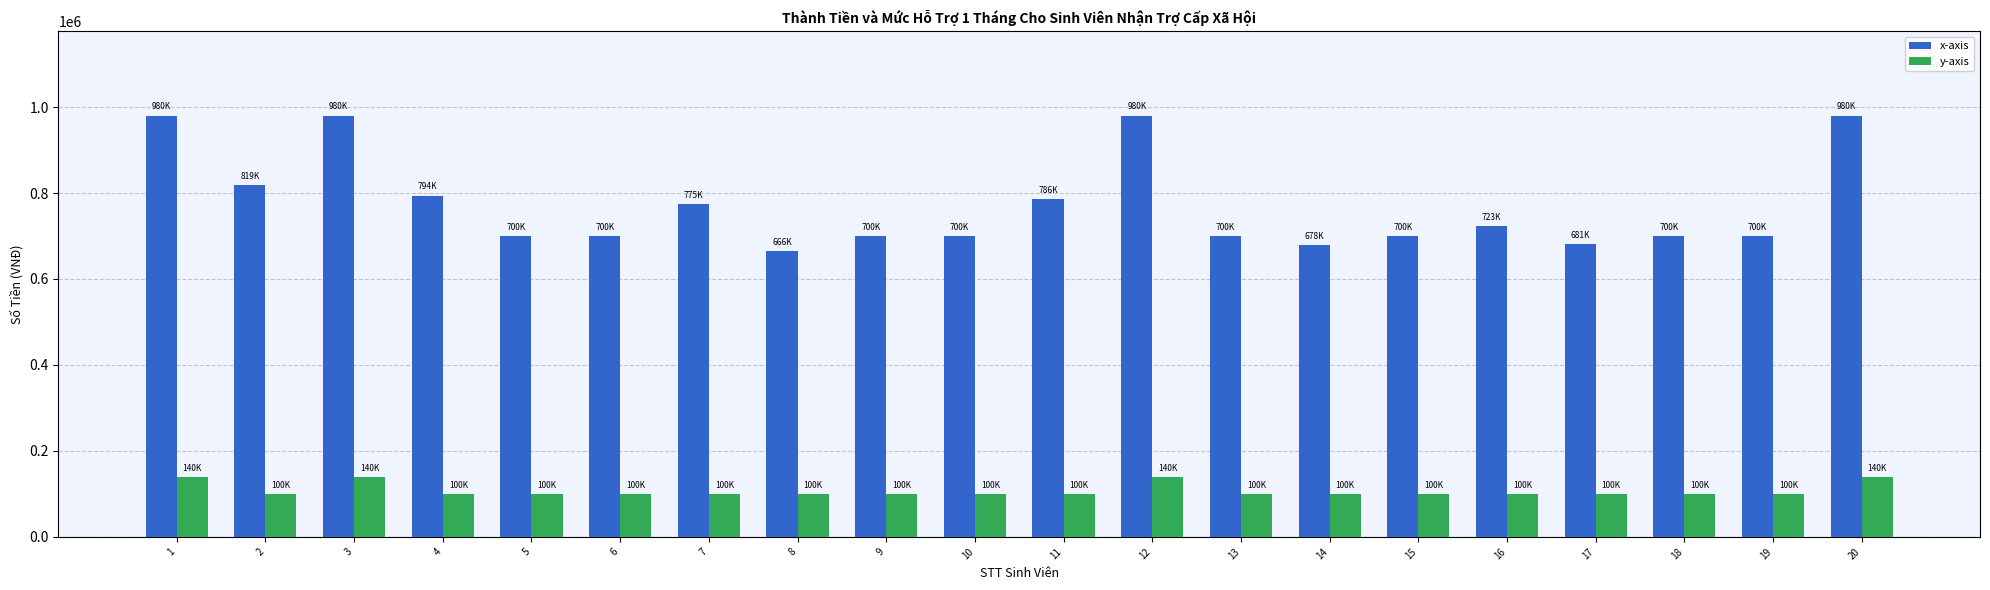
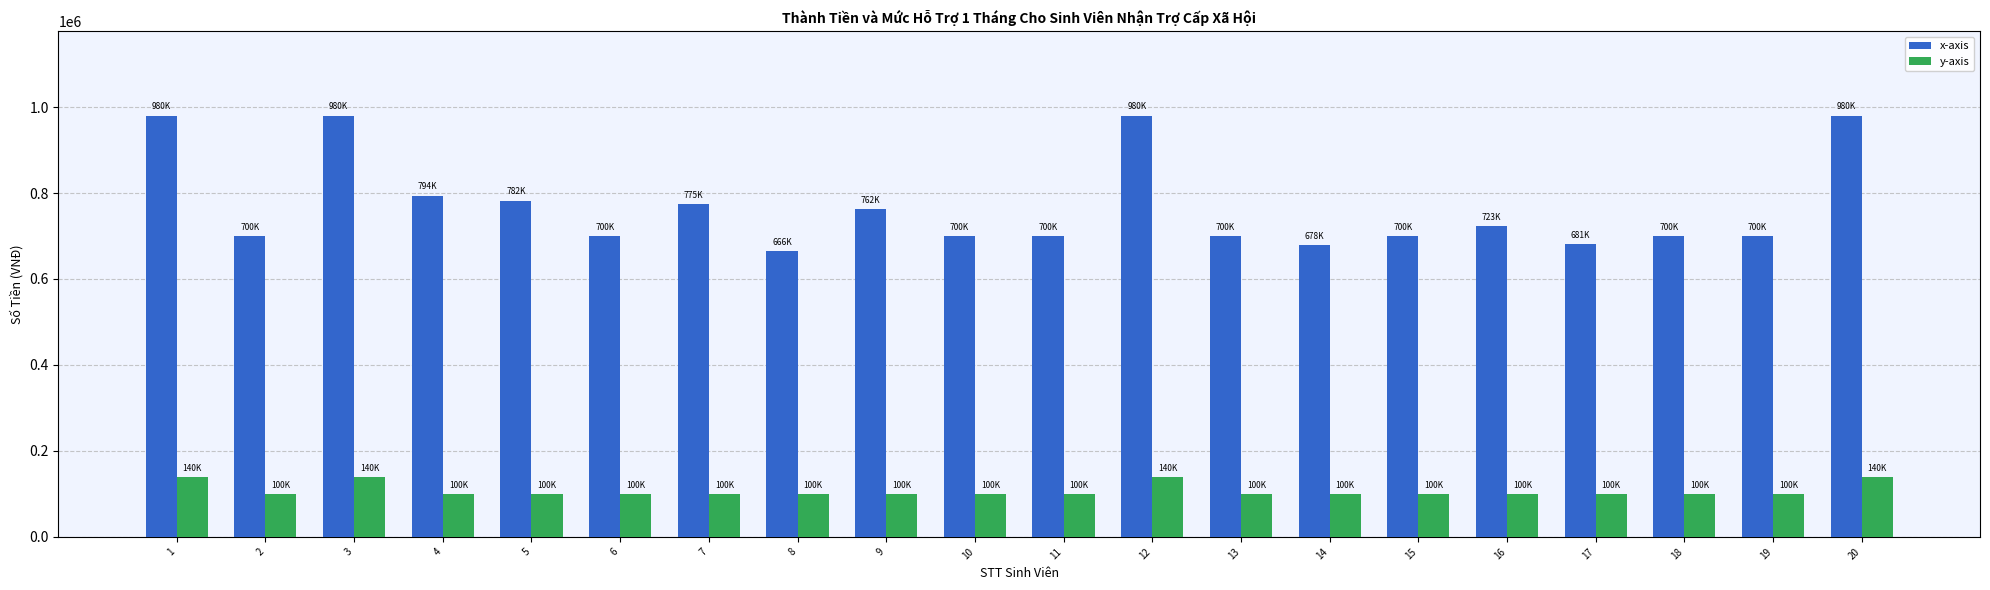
x-axis, 2: 819K -> 700K
x-axis, 5: 700K -> 782K
x-axis, 9: 700K -> 762K
x-axis, 11: 786K -> 700K
